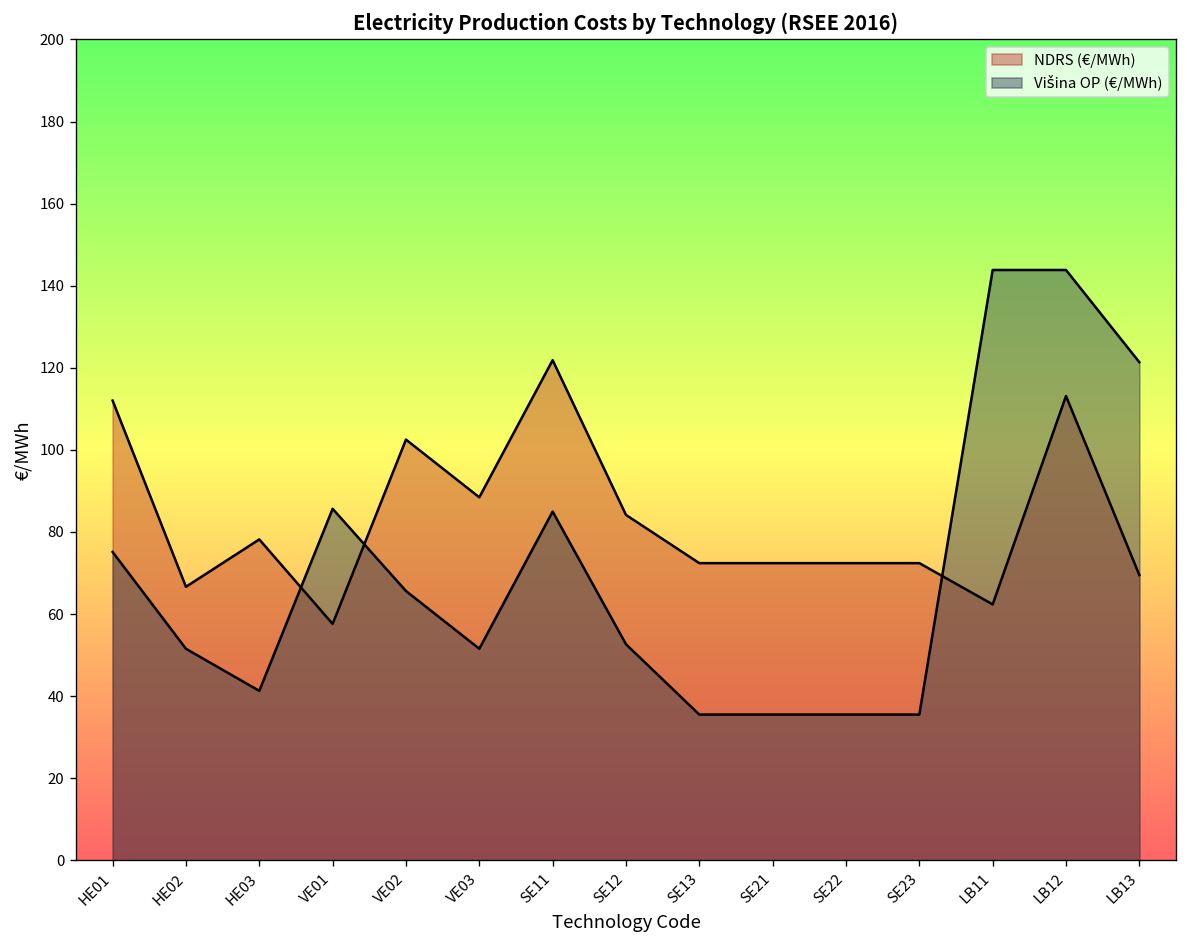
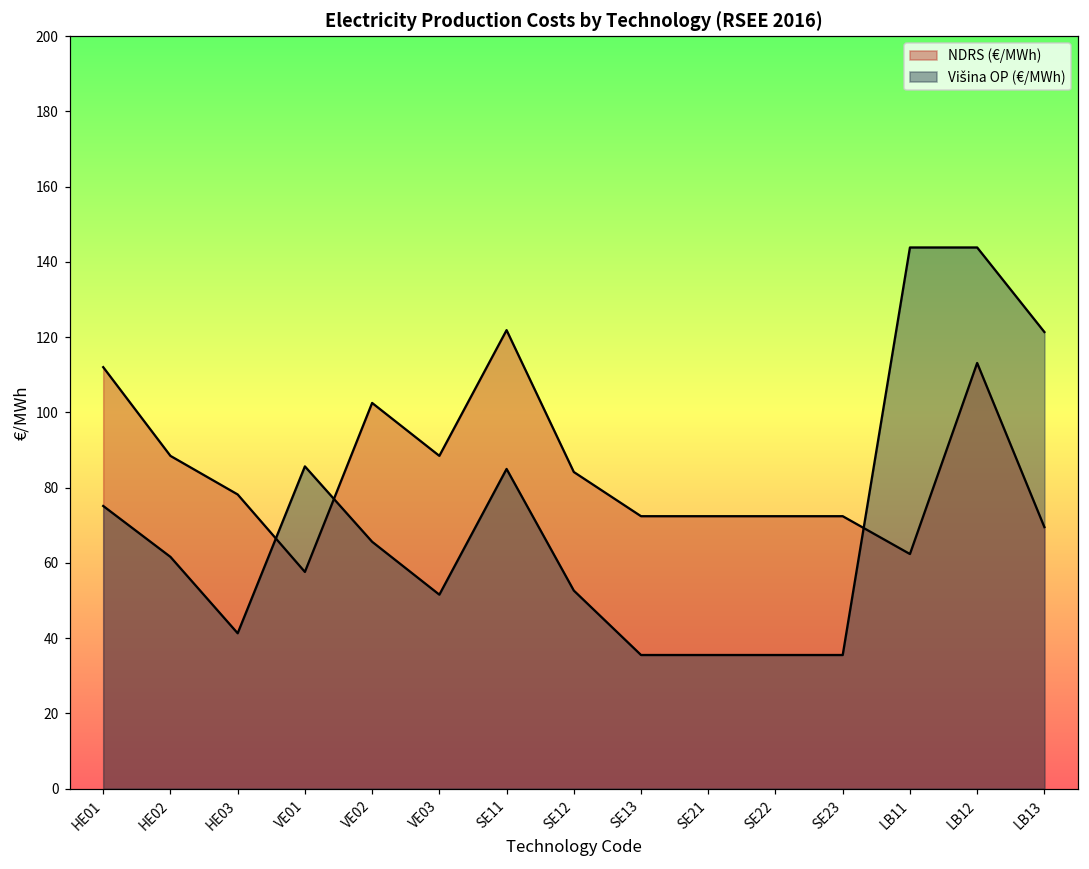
NDRS (€/MWh), HE02: 67 -> 88
Višina OP (€/MWh), HE02: 52 -> 62
